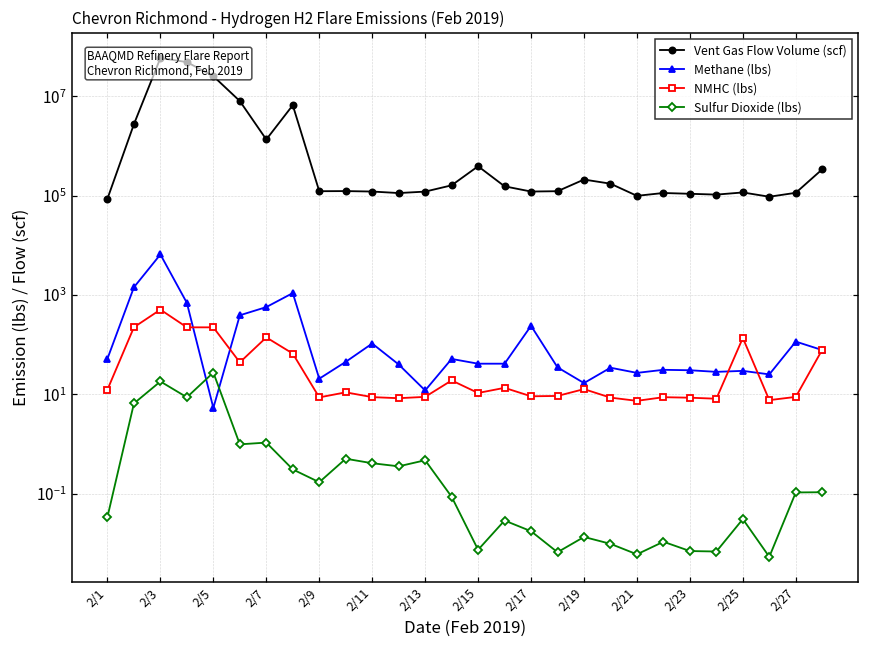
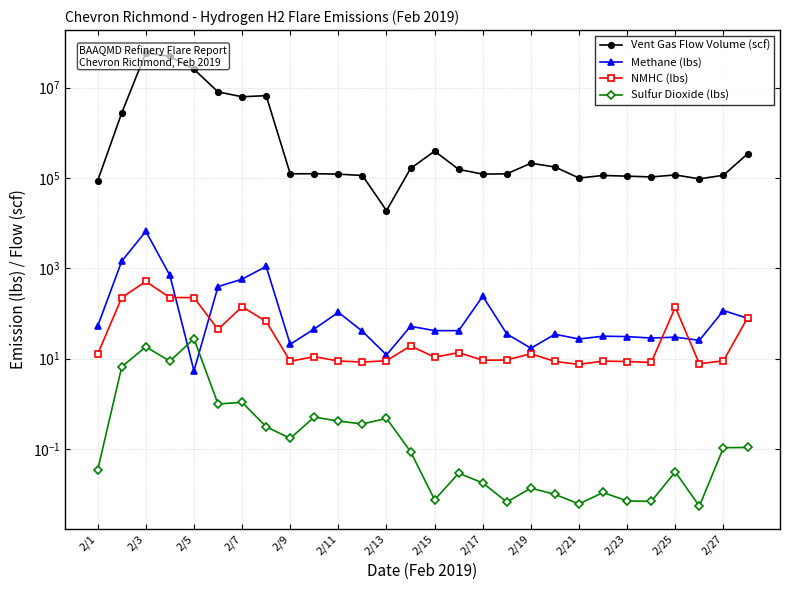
Vent Gas Flow Volume (scf), 2/7: 1400000 -> 6000000
Vent Gas Flow Volume (scf), 2/13: 120000 -> 19000
